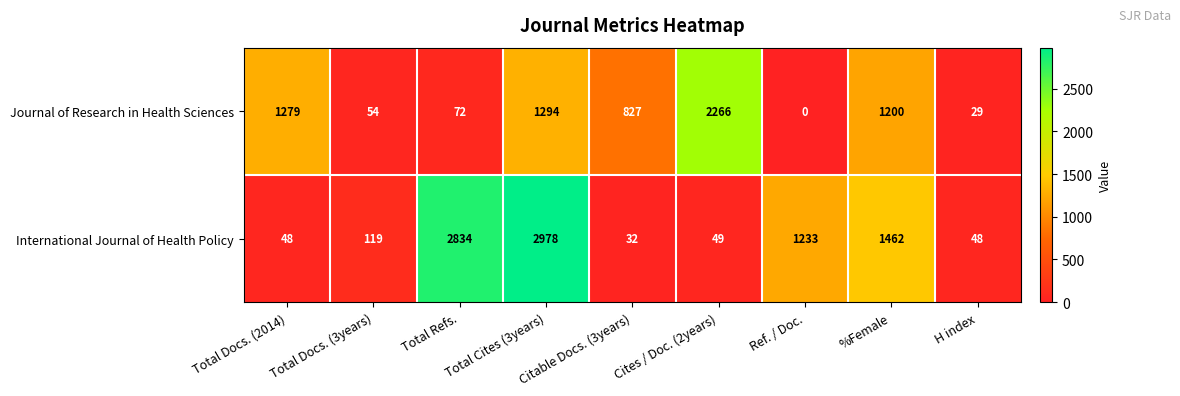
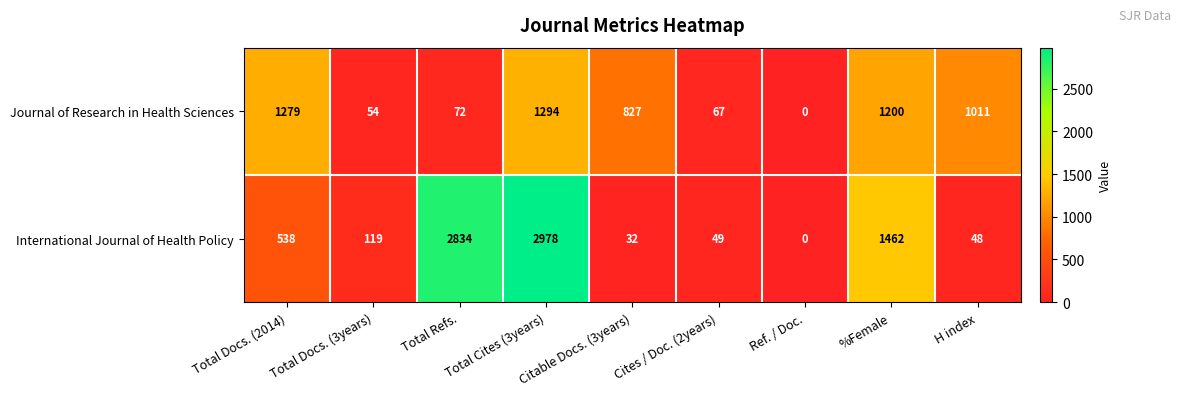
Journal of Research in Health Sciences, Cites / Doc. (2years): 2266 -> 67
Journal of Research in Health Sciences, H index: 29 -> 1011
International Journal of Health Policy, Total Docs. (2014): 48 -> 538
International Journal of Health Policy, Ref. / Doc.: 1233 -> 0
